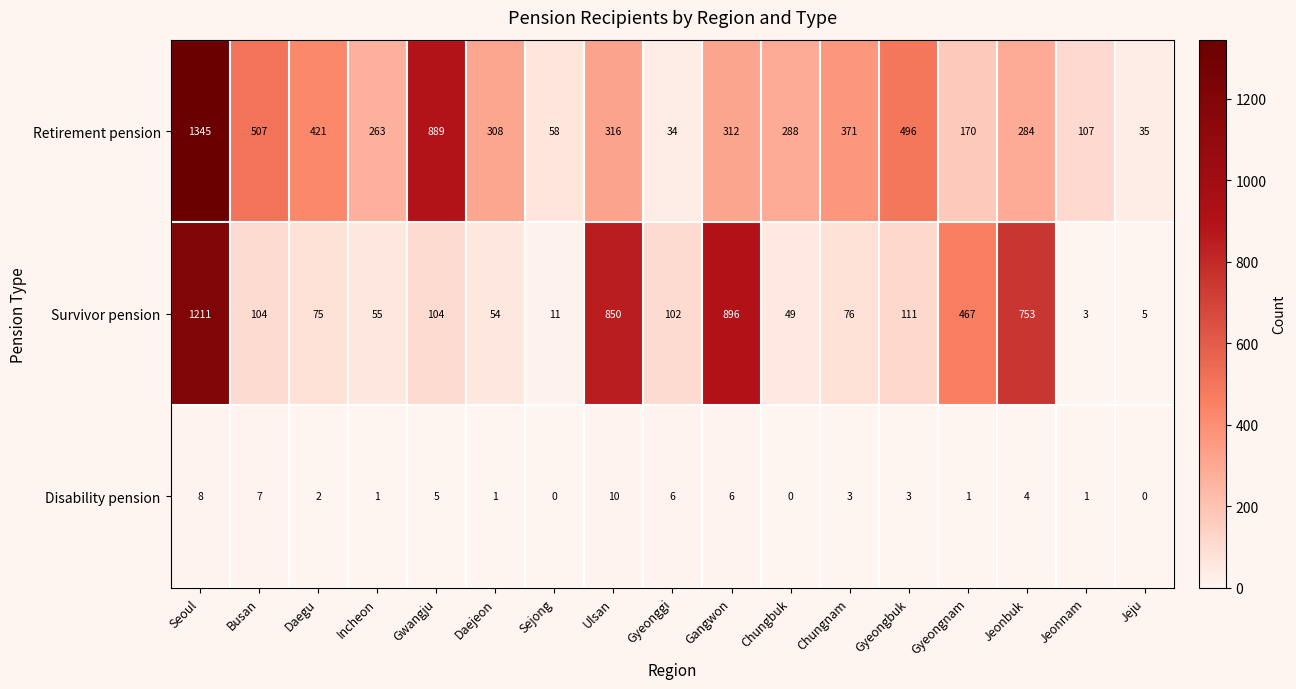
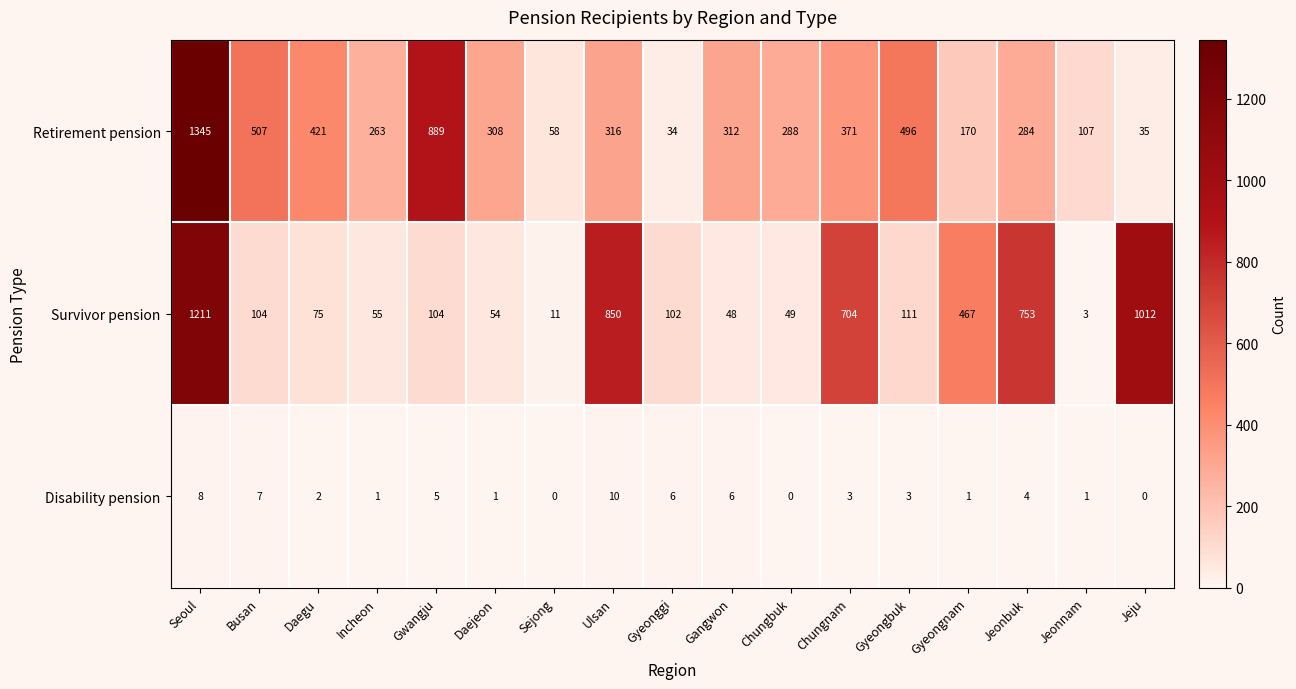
Survivor pension, Gangwon: 896 -> 48
Survivor pension, Chungnam: 76 -> 704
Survivor pension, Jeju: 5 -> 1012
